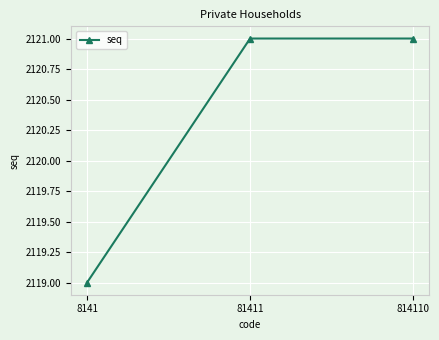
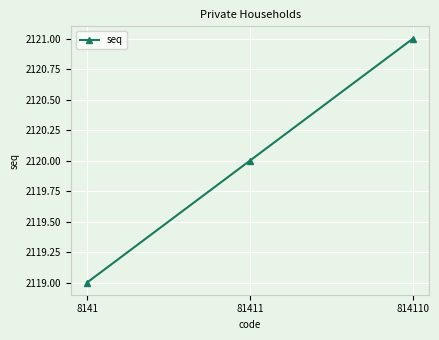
81411: 2121 -> 2120
